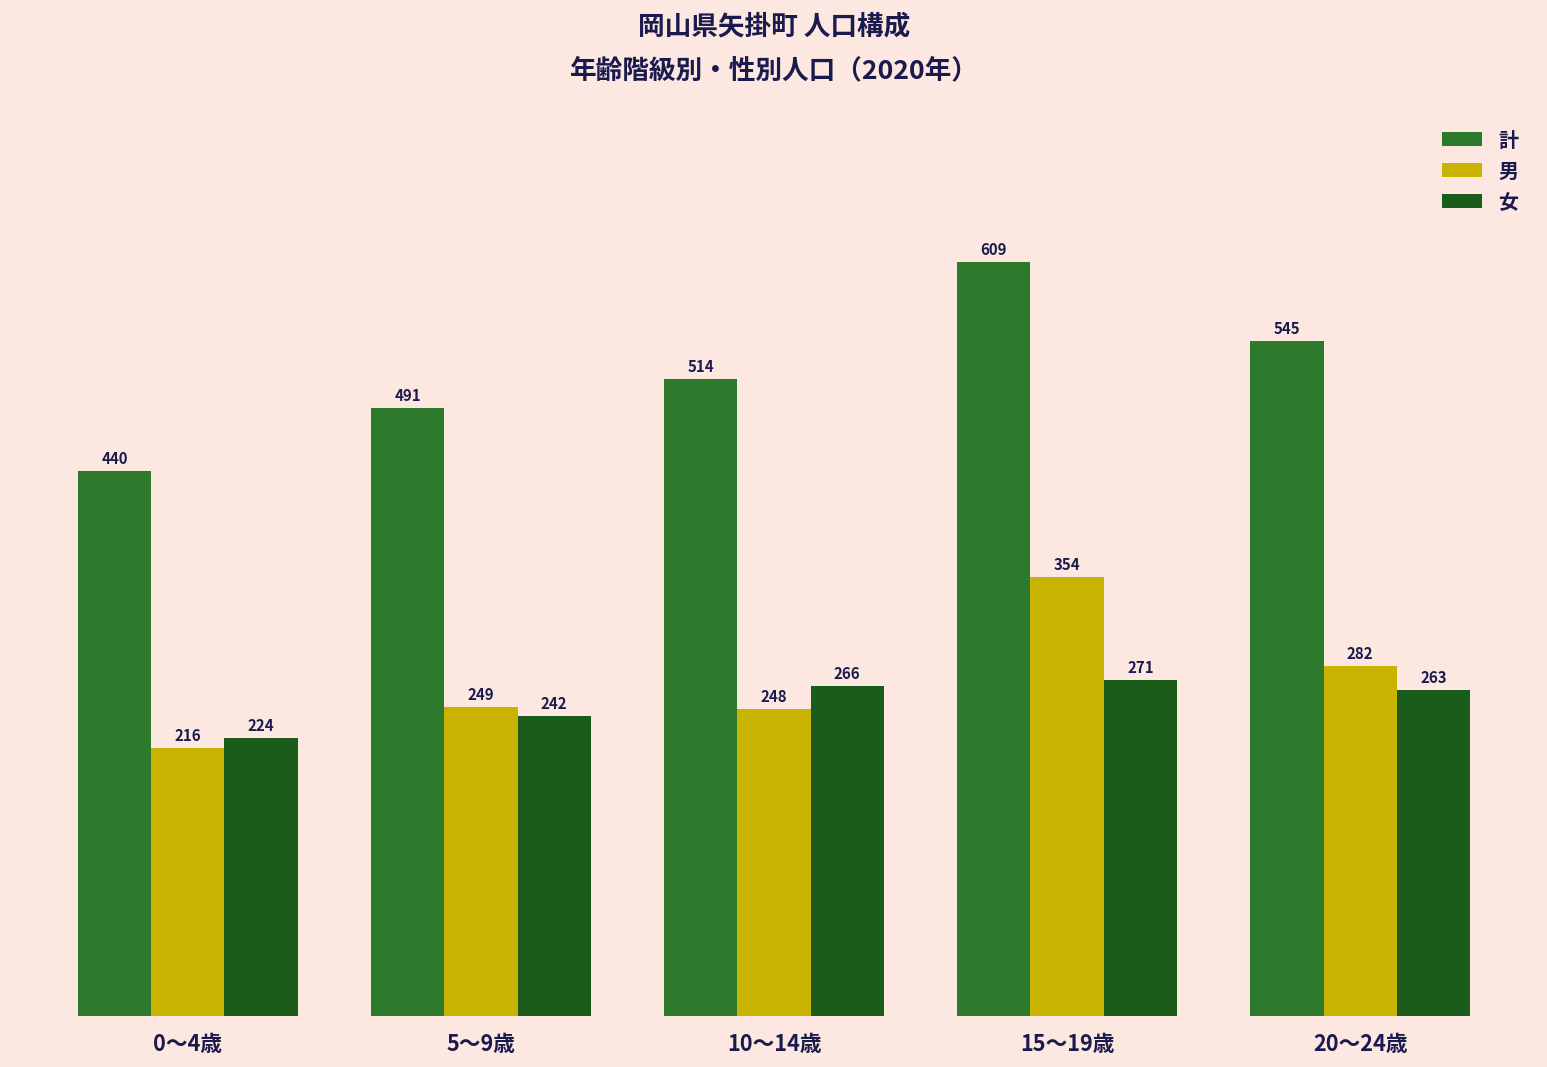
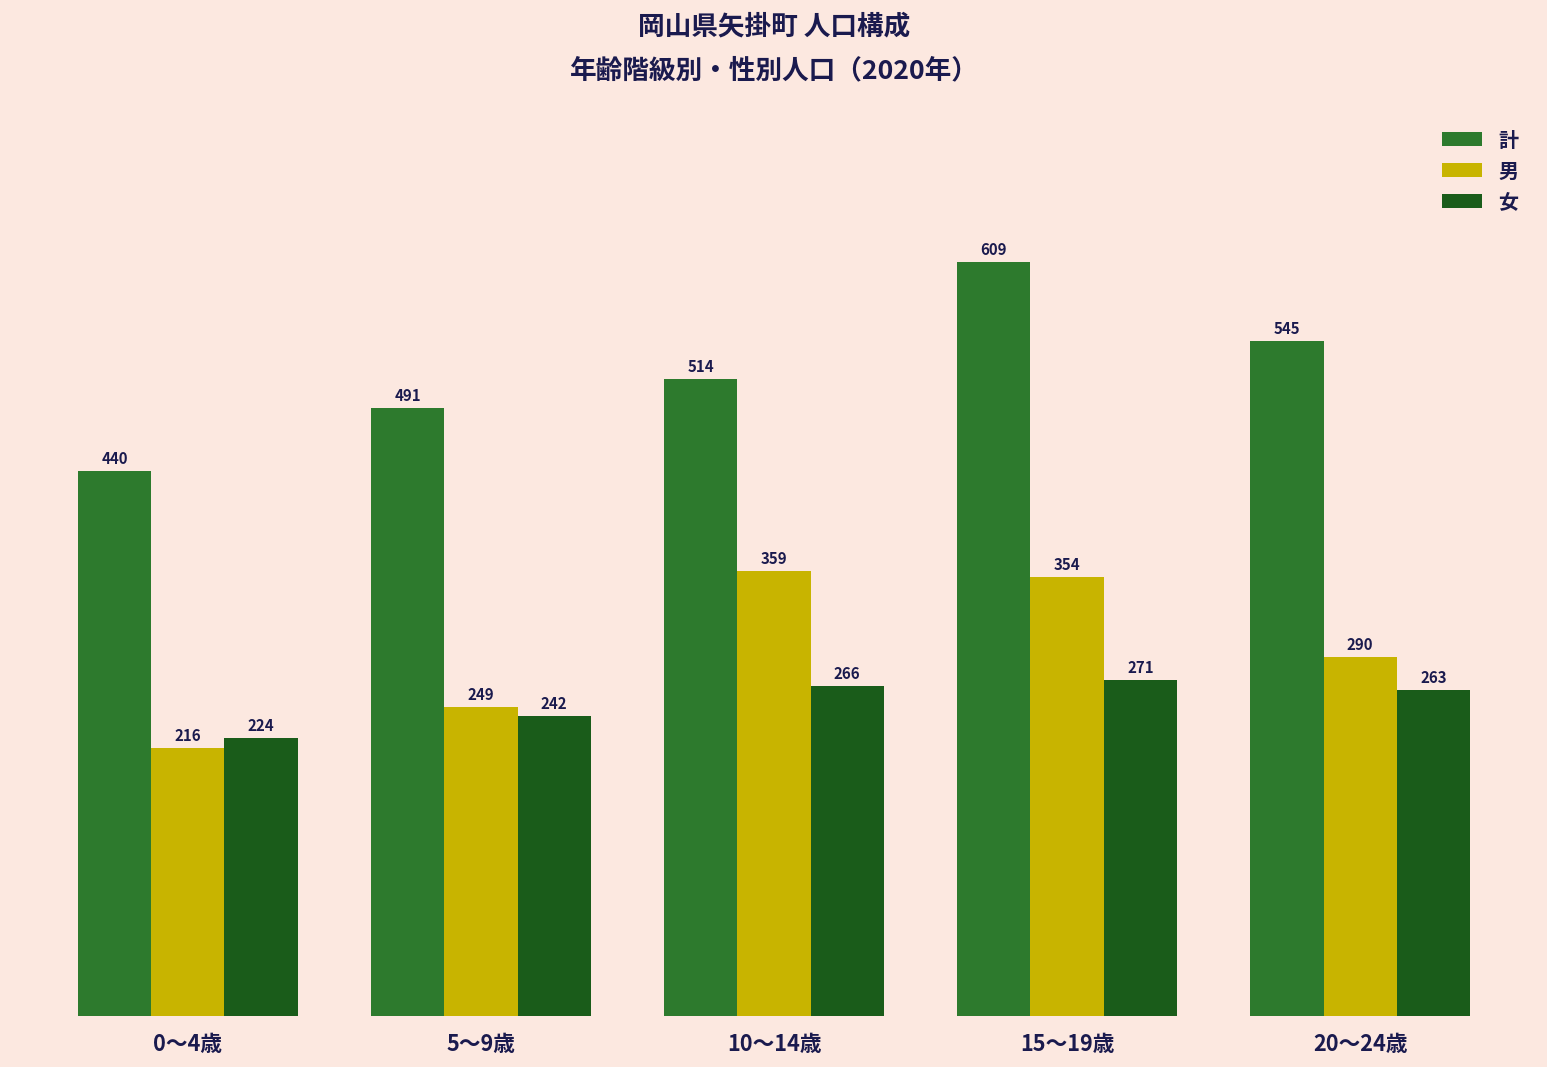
男, 10～14歳: 248 -> 359
男, 20～24歳: 282 -> 290
